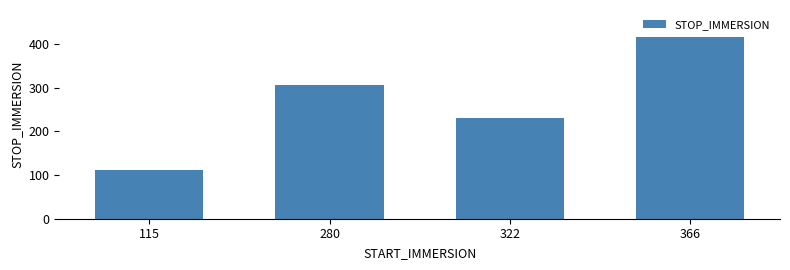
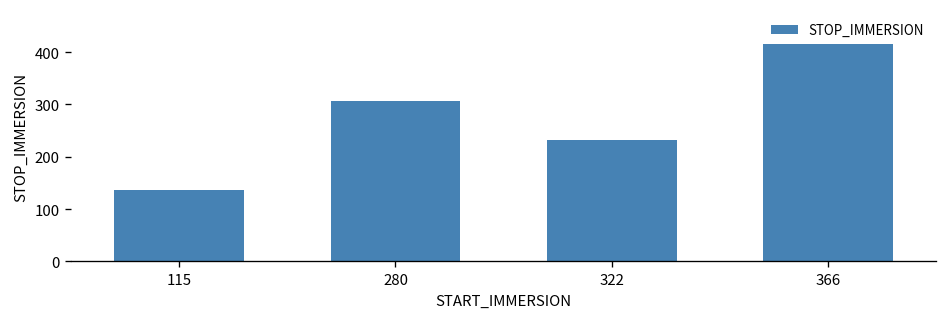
115: 110 -> 140
